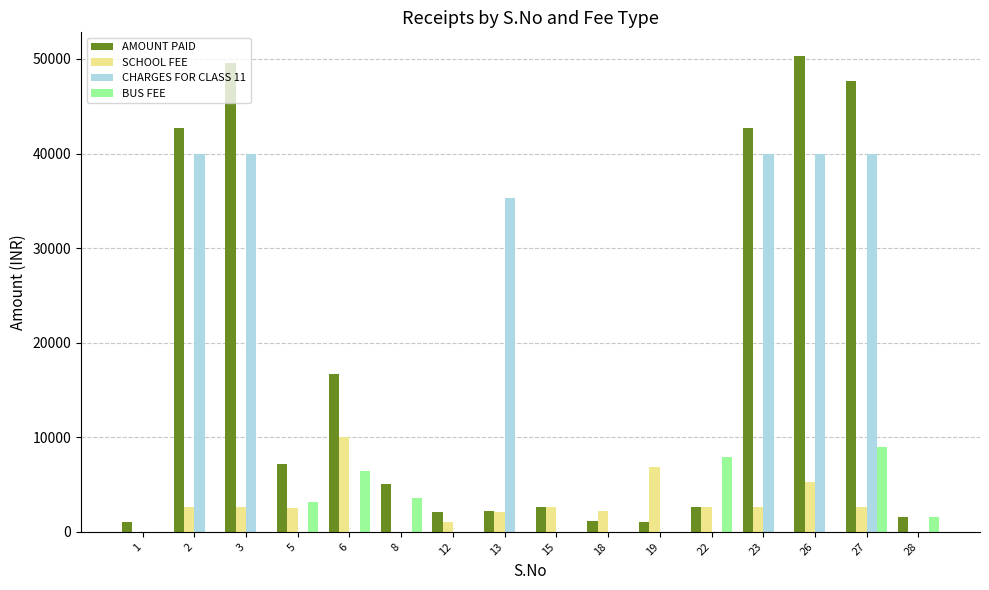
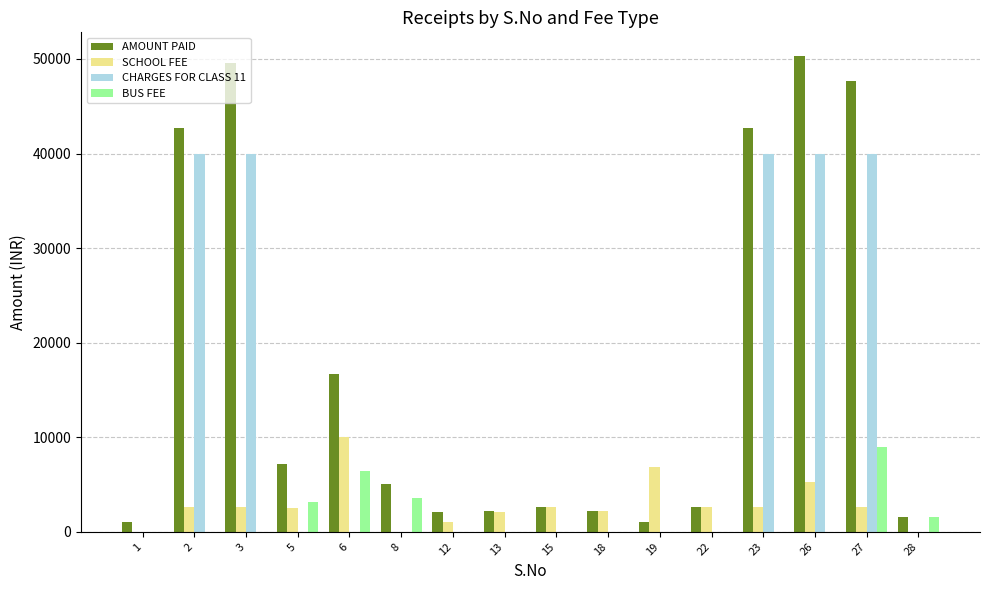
CHARGES FOR CLASS 11, 13: 35000 -> 0
AMOUNT PAID, 18: 1000 -> 2000
BUS FEE, 22: 8000 -> 0
